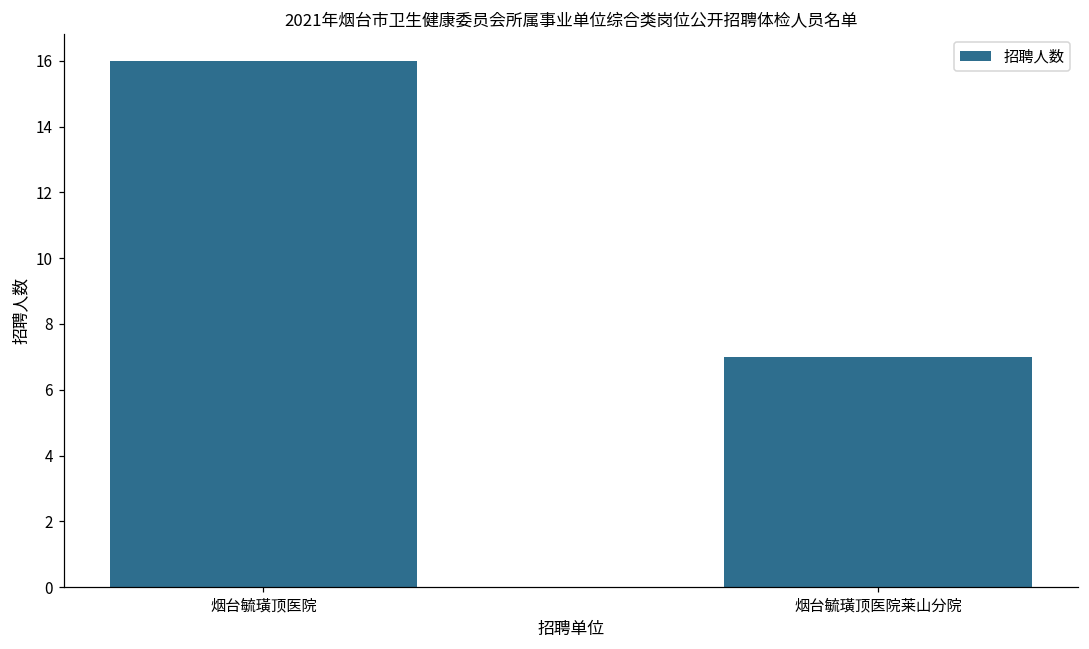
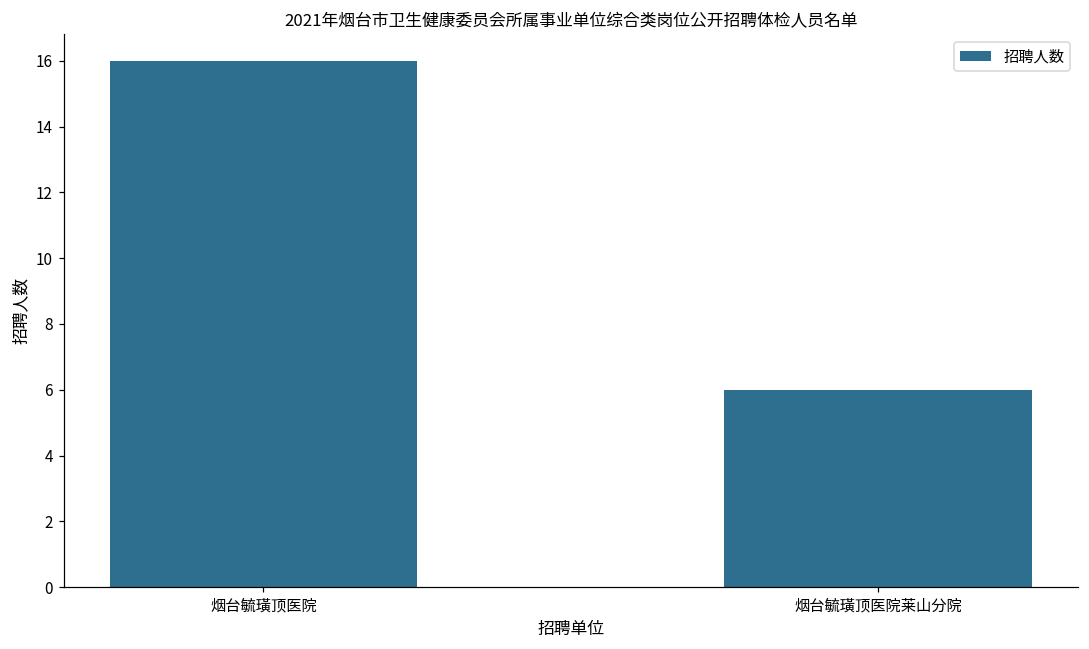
烟台毓璜顶医院莱山分院: 7 -> 6
